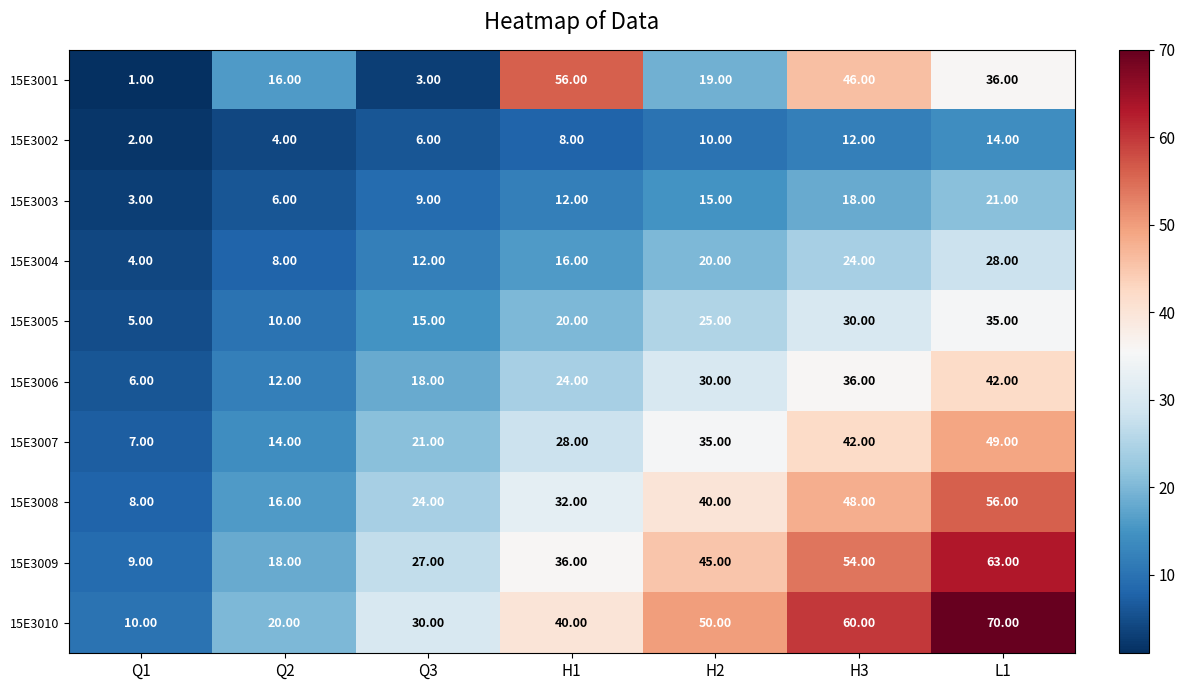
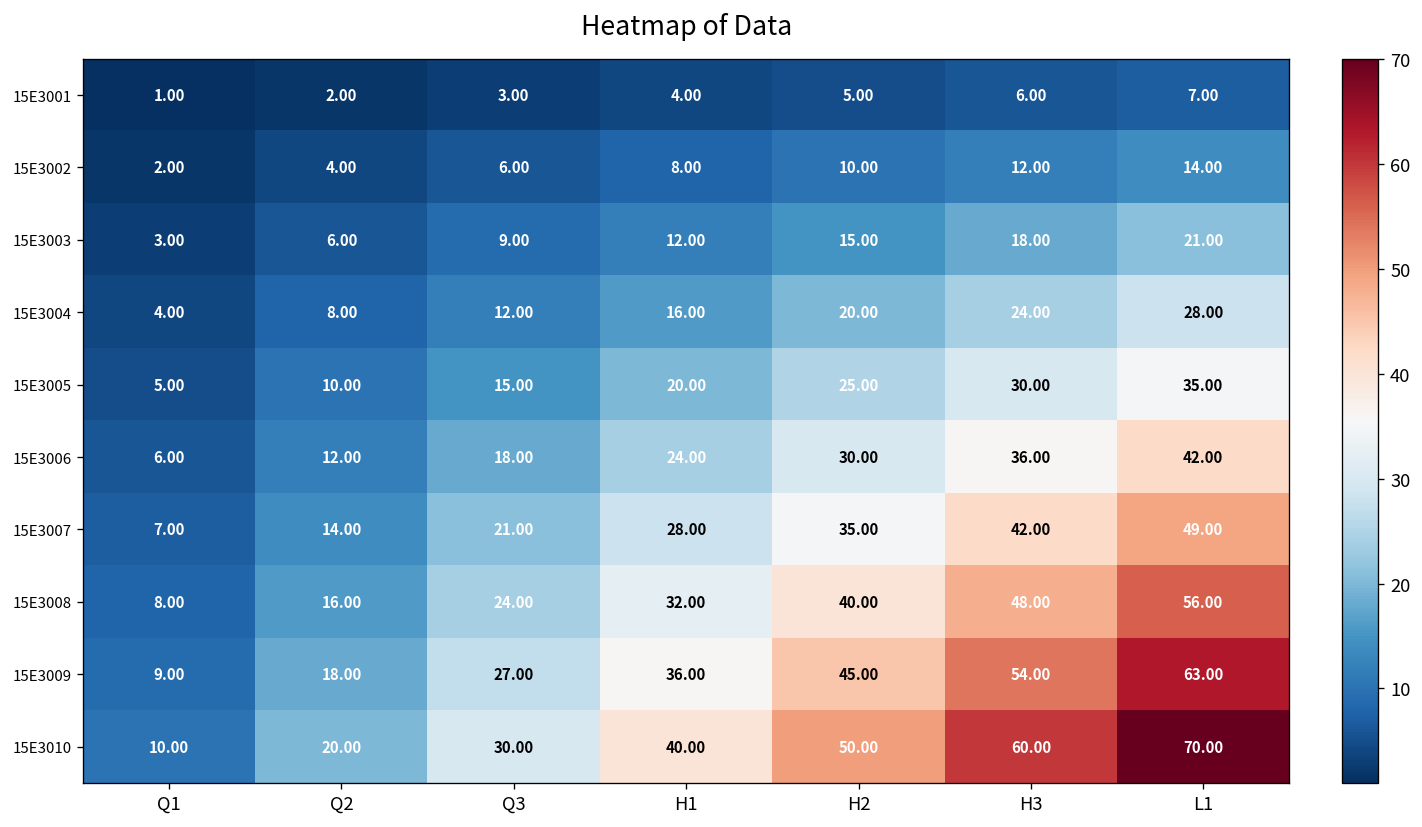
15E3001, Q2: 16.00 -> 2.00
15E3001, H1: 56.00 -> 4.00
15E3001, H2: 19.00 -> 5.00
15E3001, H3: 46.00 -> 6.00
15E3001, L1: 36.00 -> 7.00
